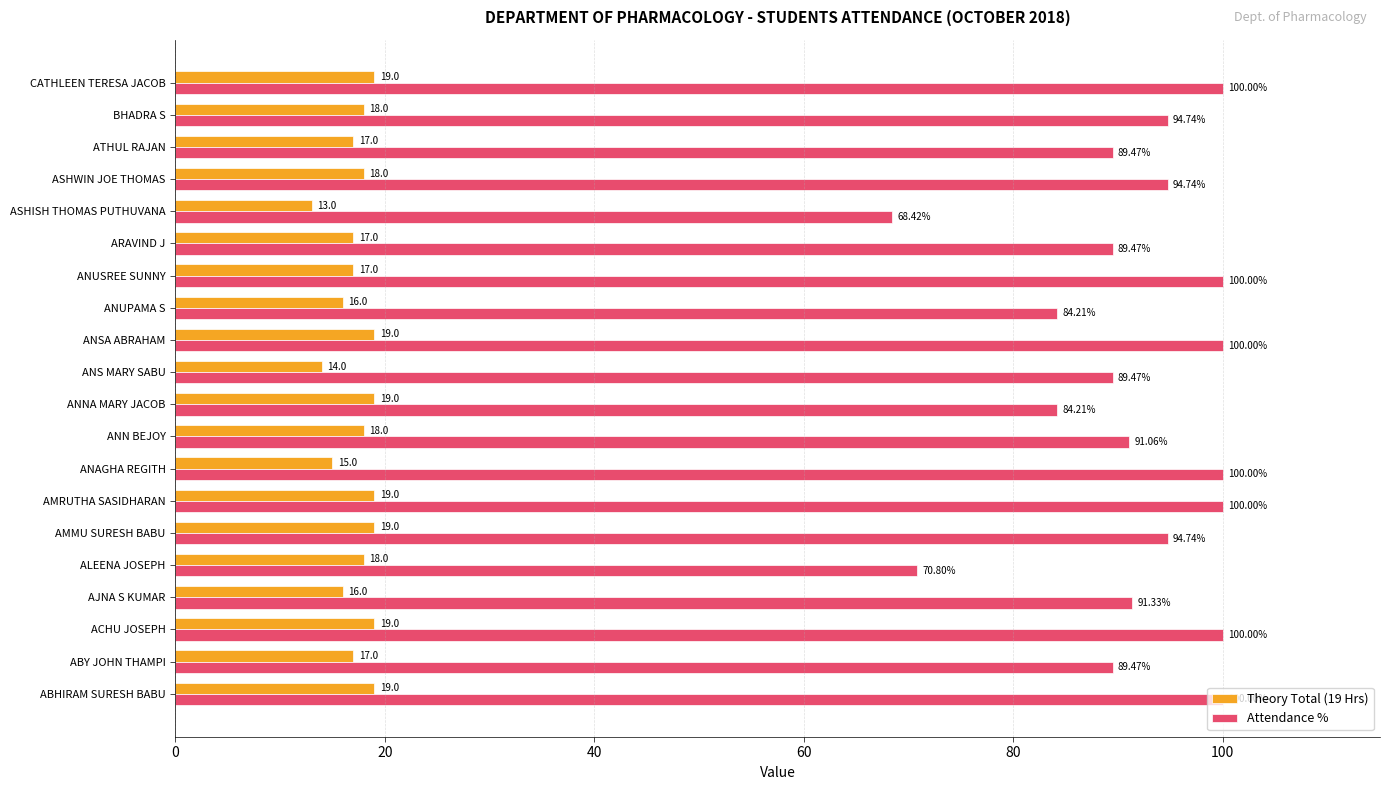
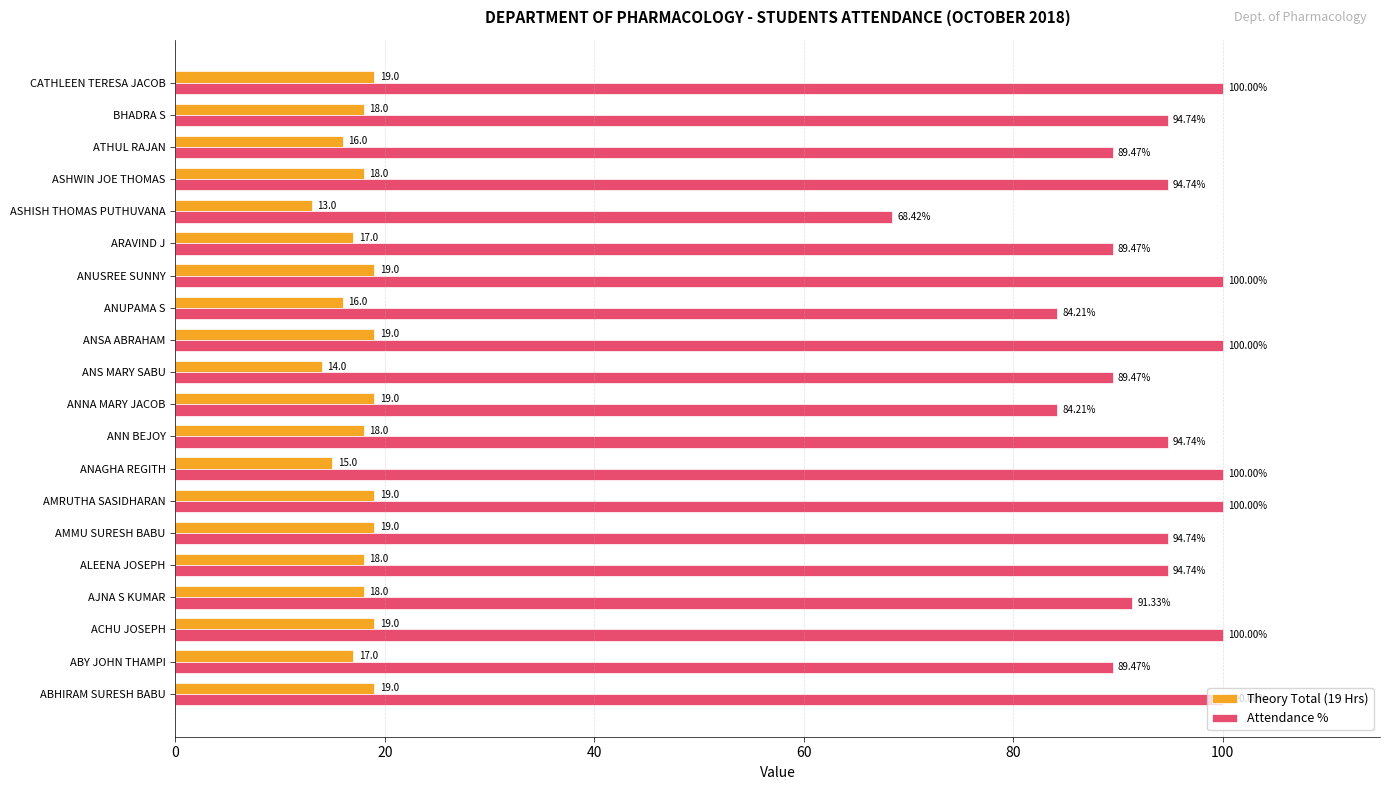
Theory Total (19 Hrs), ATHUL RAJAN: 17.0 -> 16.0
Theory Total (19 Hrs), ANUSREE SUNNY: 17.0 -> 19.0
Attendance %, ANN BEJOY: 91.06% -> 94.74%
Attendance %, ALEENA JOSEPH: 70.80% -> 94.74%
Theory Total (19 Hrs), AJNA S KUMAR: 16.0 -> 18.0
